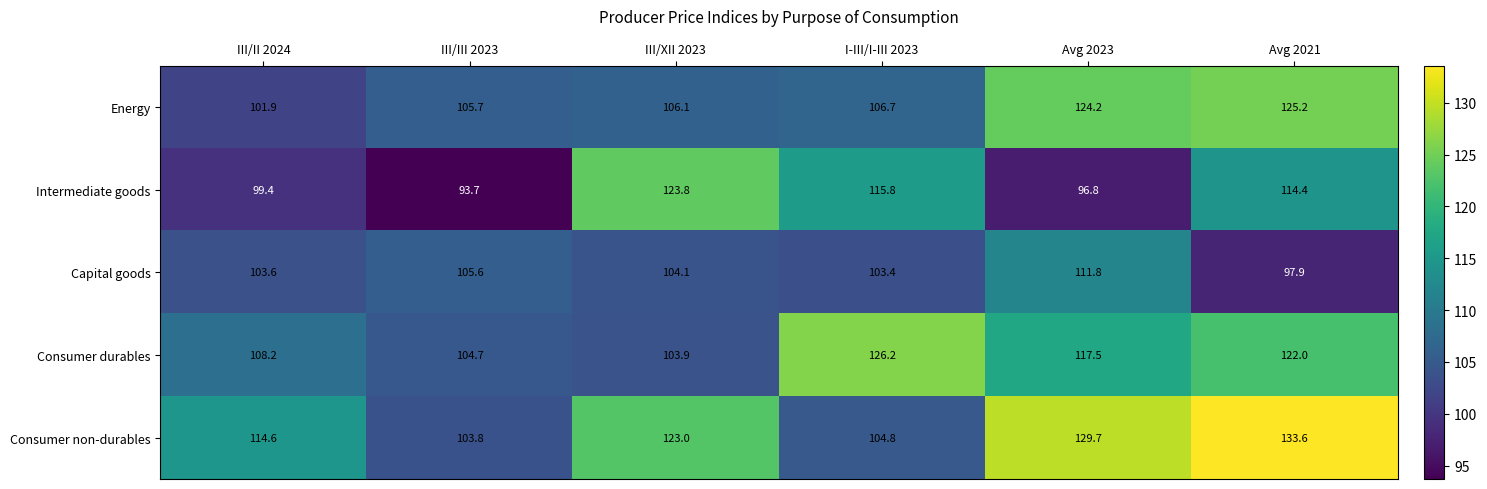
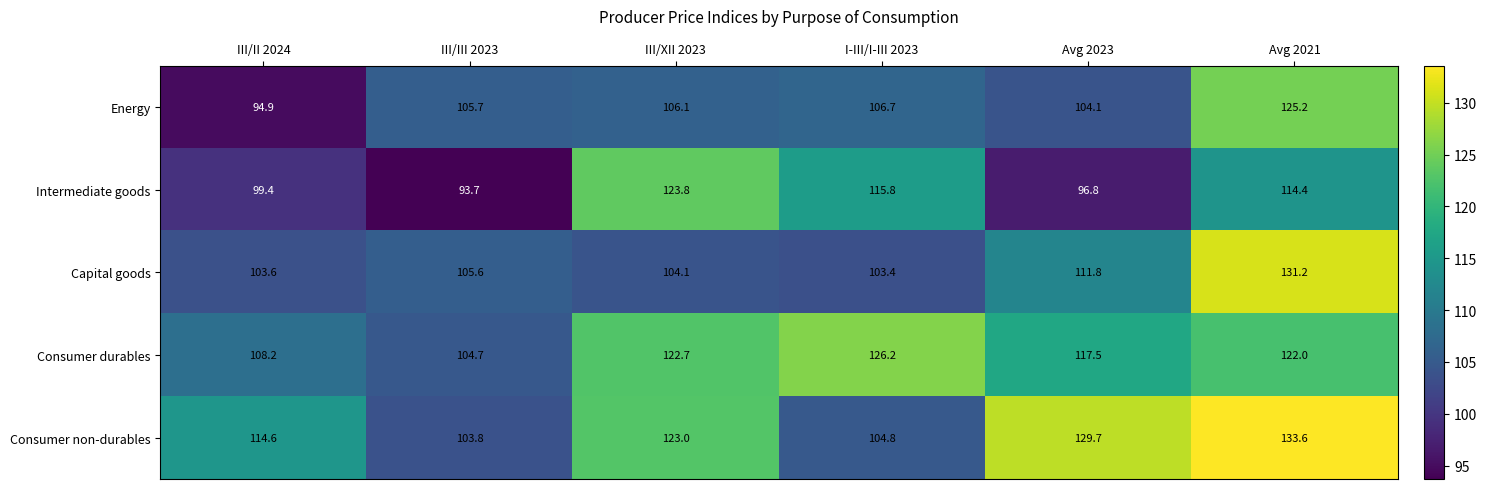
Energy, III/II 2024: 101.9 -> 94.9
Energy, Avg 2023: 124.2 -> 104.1
Capital goods, Avg 2021: 97.9 -> 131.2
Consumer durables, III/XII 2023: 103.9 -> 122.7
